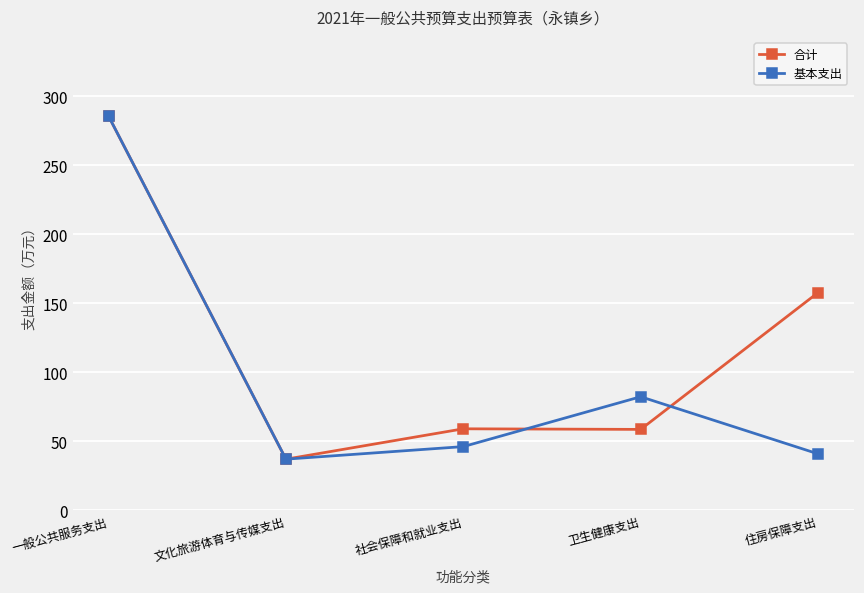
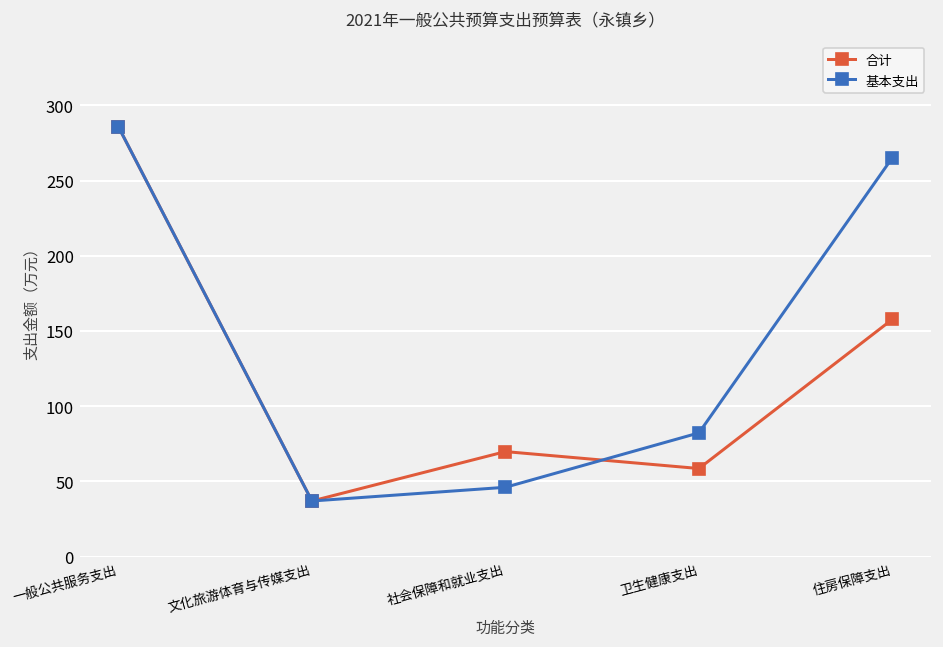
合计, 社会保障和就业支出: 59 -> 70
基本支出, 住房保障支出: 41 -> 265
